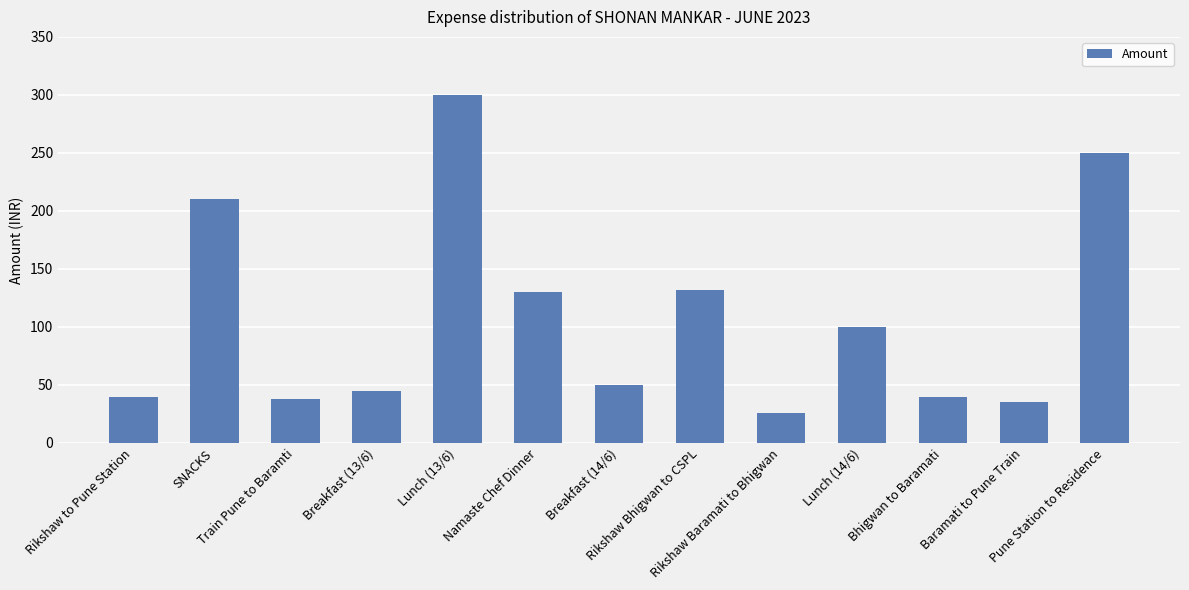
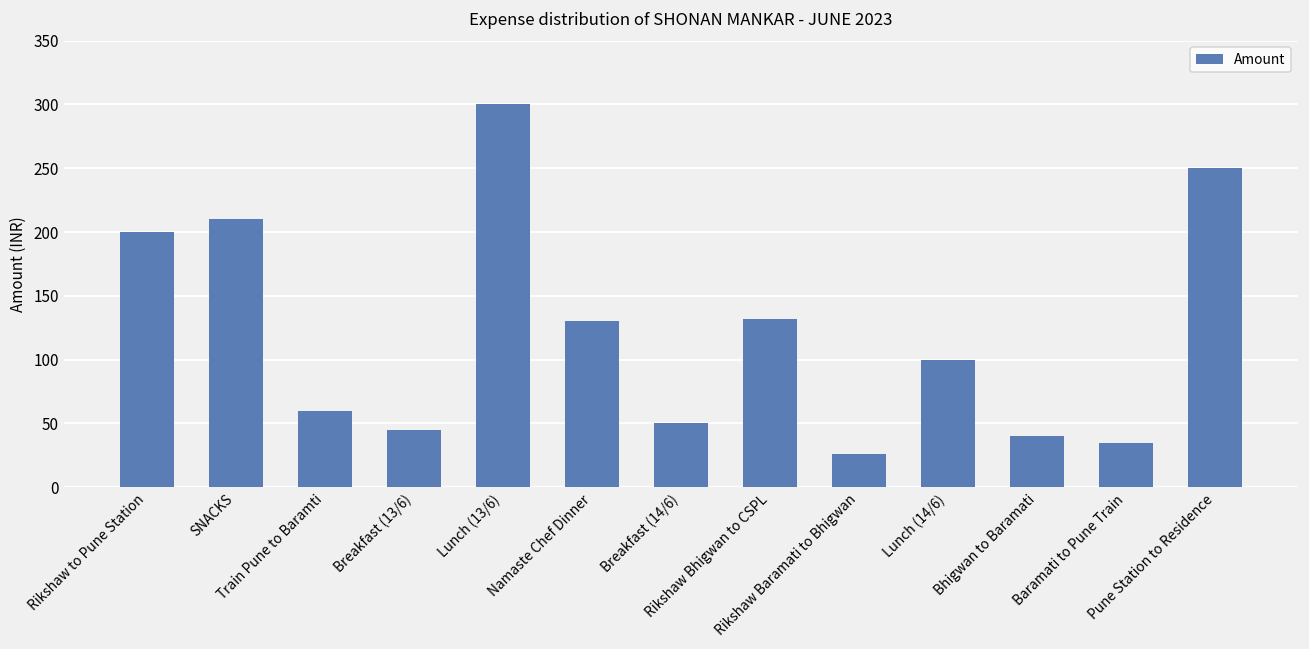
Rikshaw to Pune Station: 40 -> 200
Train Pune to Baramti: 38 -> 60
